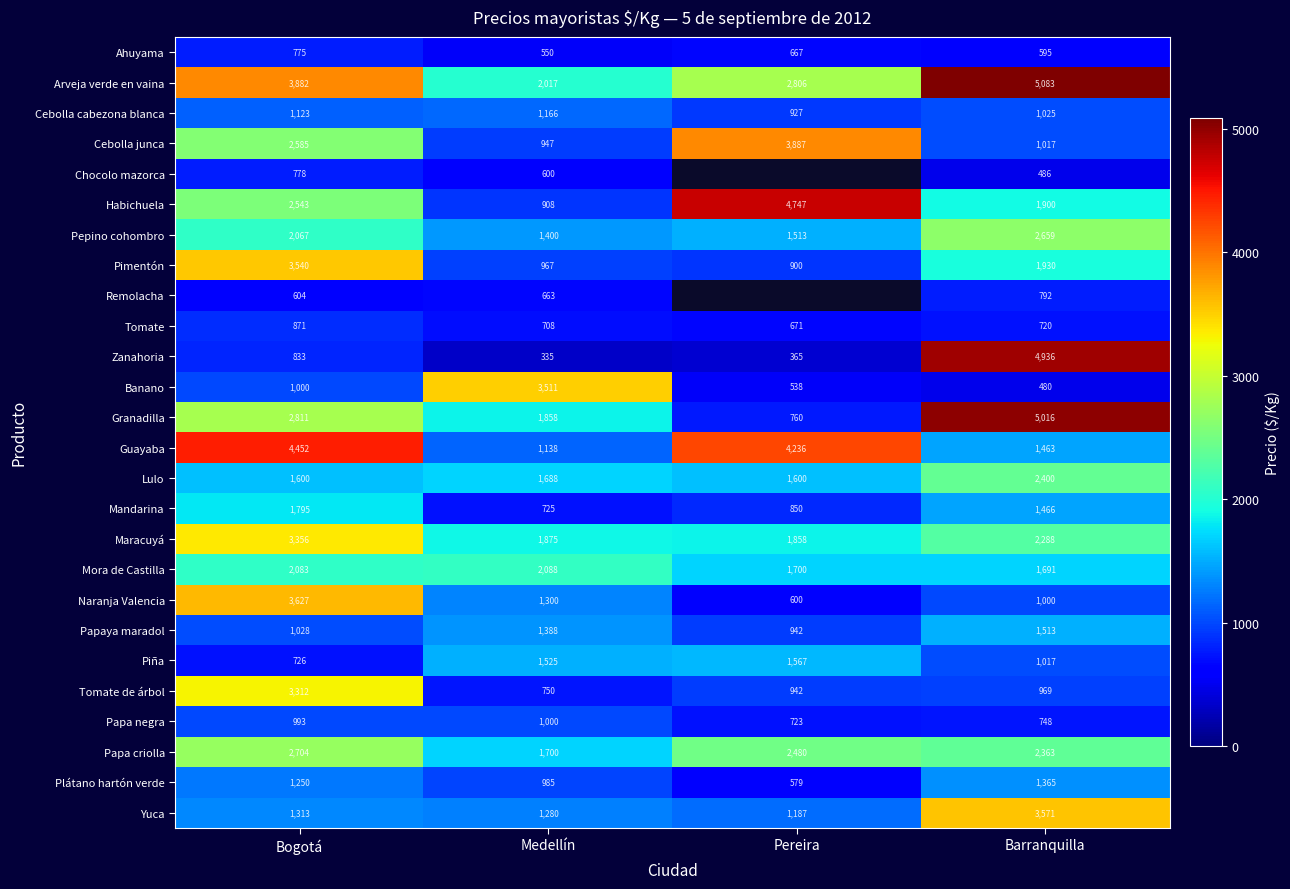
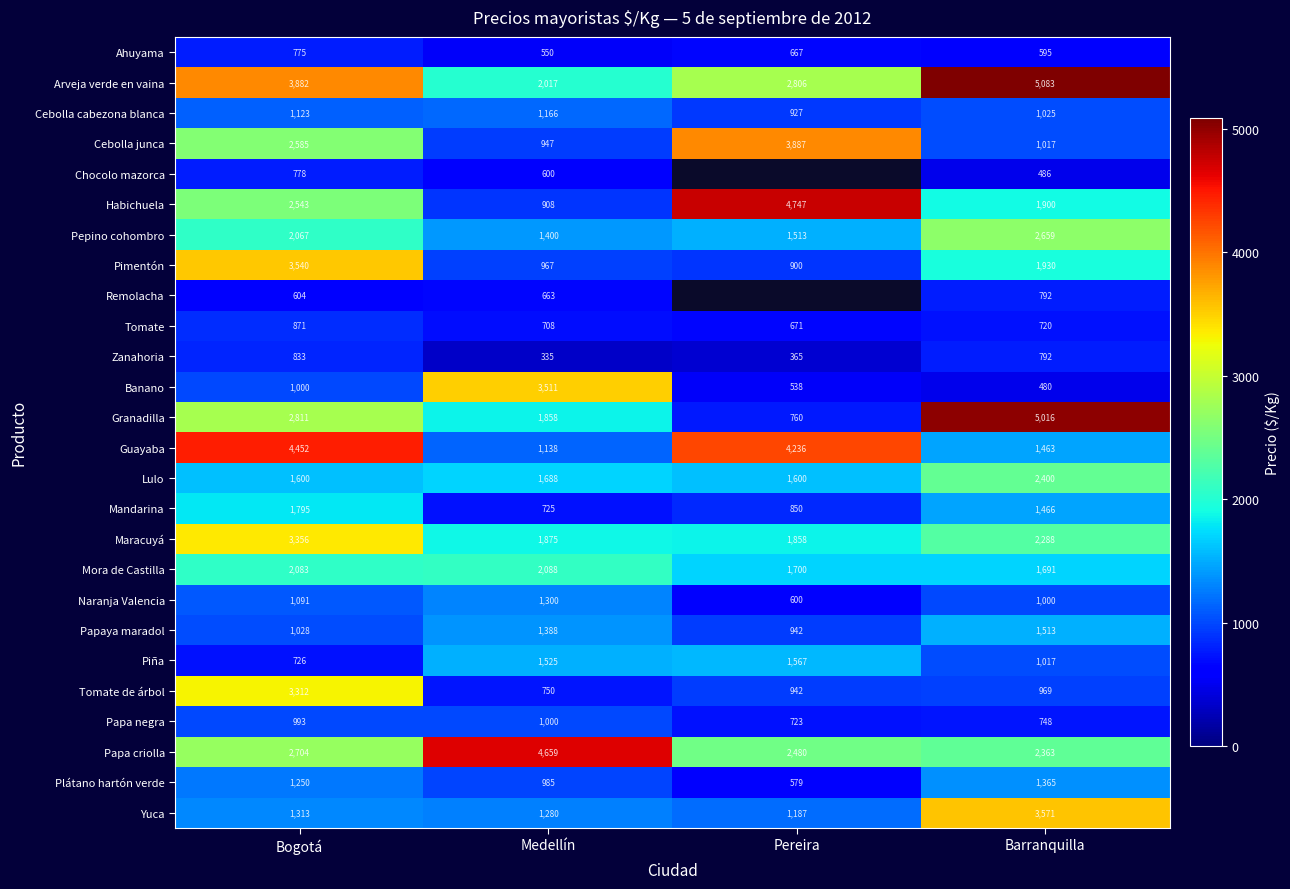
Zanahoria, Barranquilla: 4,936 -> 792
Naranja Valencia, Bogotá: 3,627 -> 1,091
Papa criolla, Medellín: 1,700 -> 4,659
